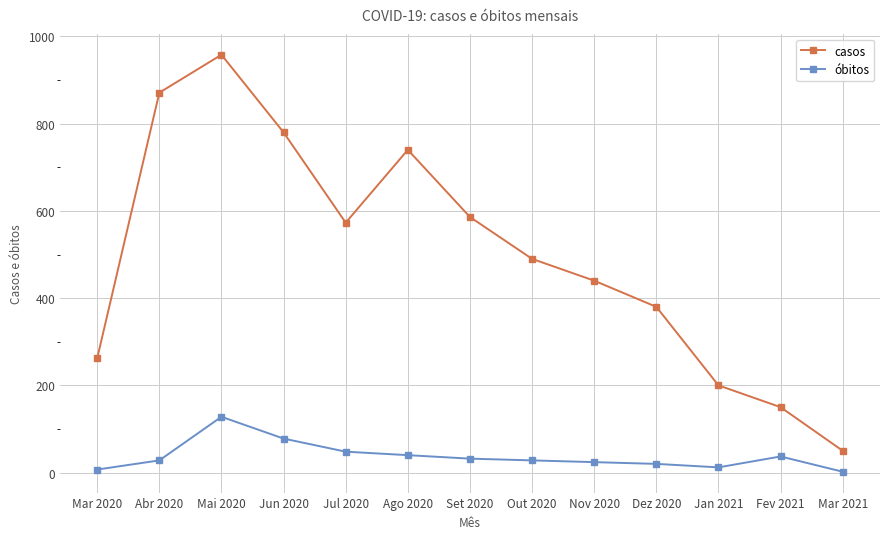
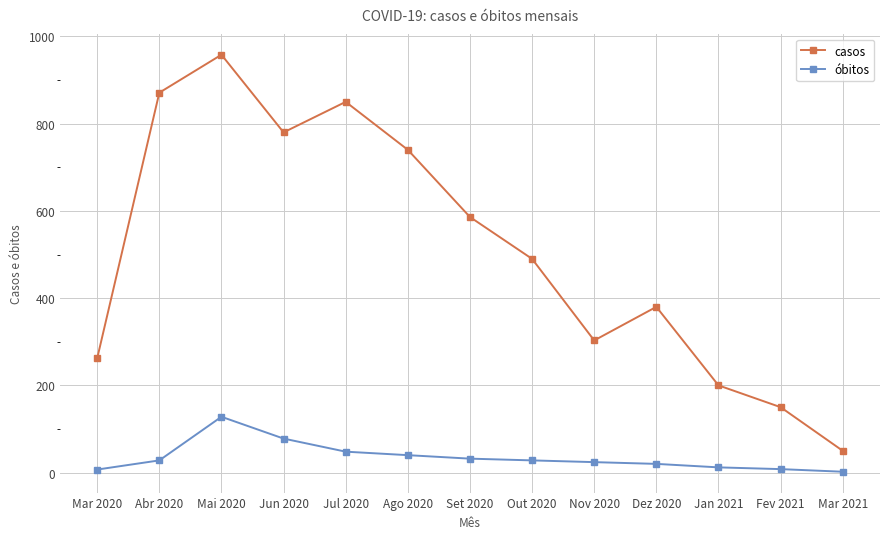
casos, Jul 2020: 570 -> 850
casos, Nov 2020: 440 -> 300
óbitos, Fev 2021: 40 -> 10
